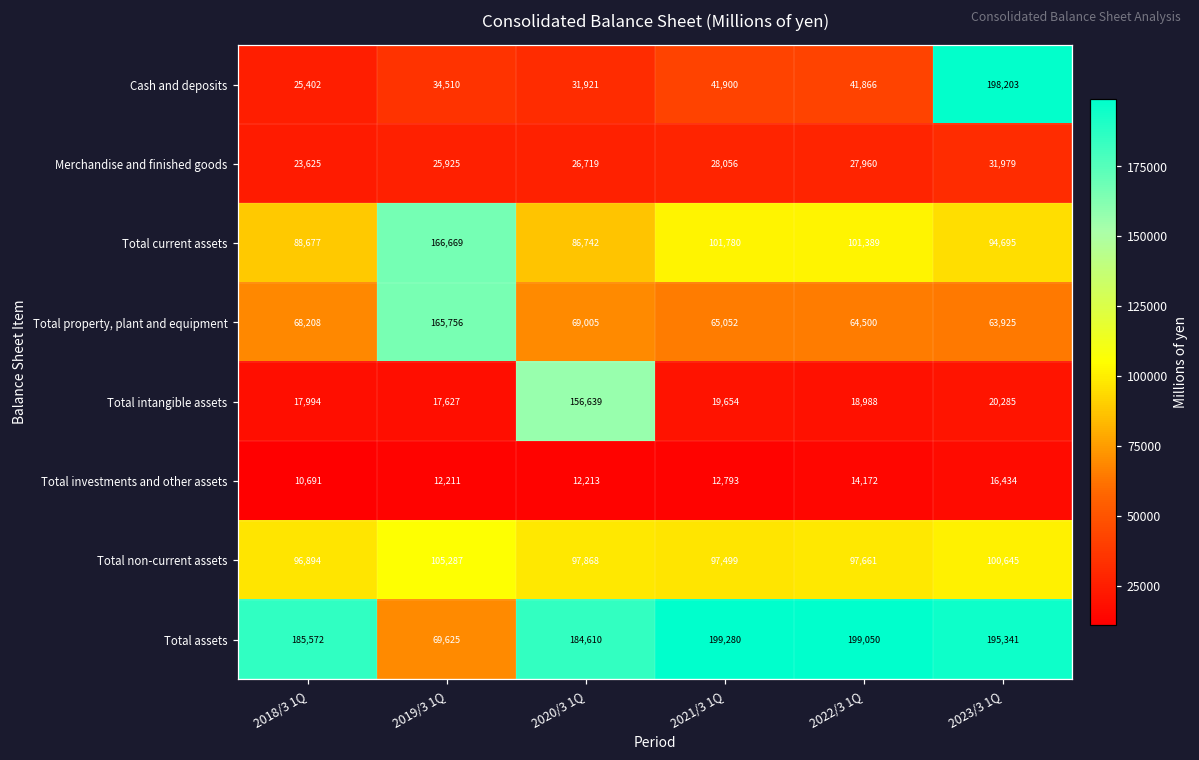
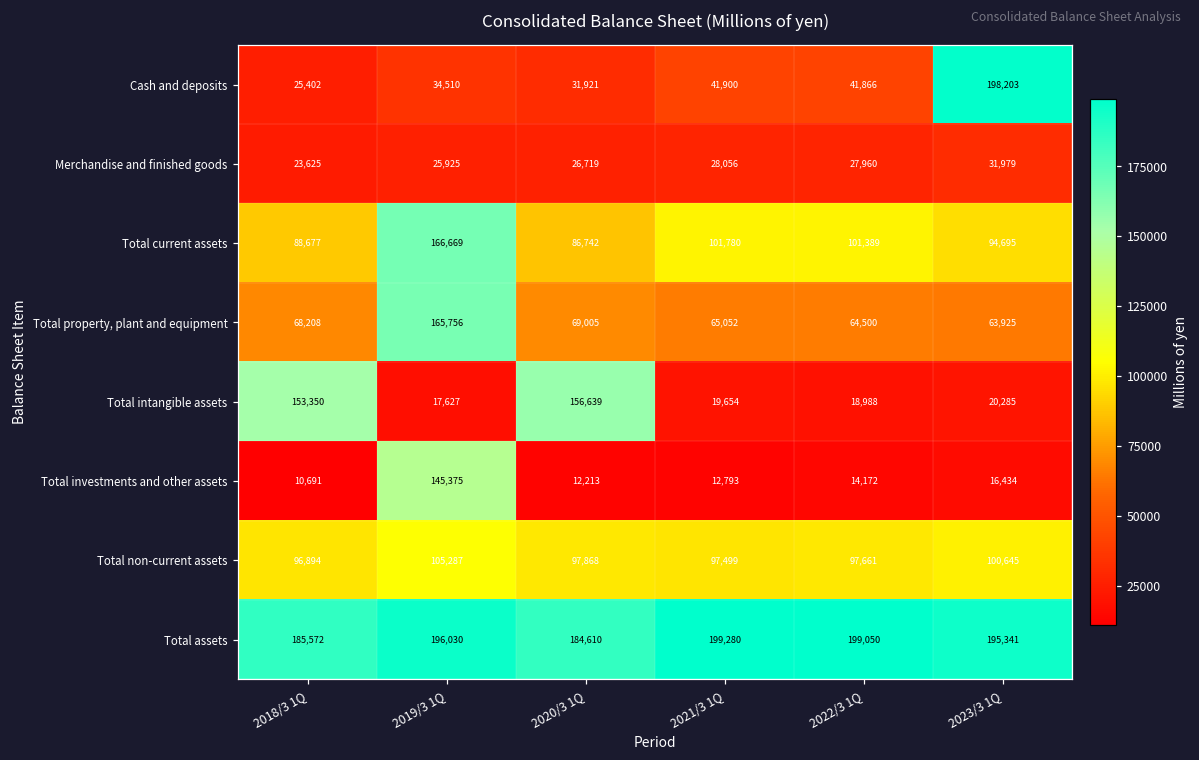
Total intangible assets, 2018/3 1Q: 17,994 -> 153,350
Total investments and other assets, 2019/3 1Q: 12,211 -> 145,375
Total assets, 2019/3 1Q: 69,625 -> 196,030
